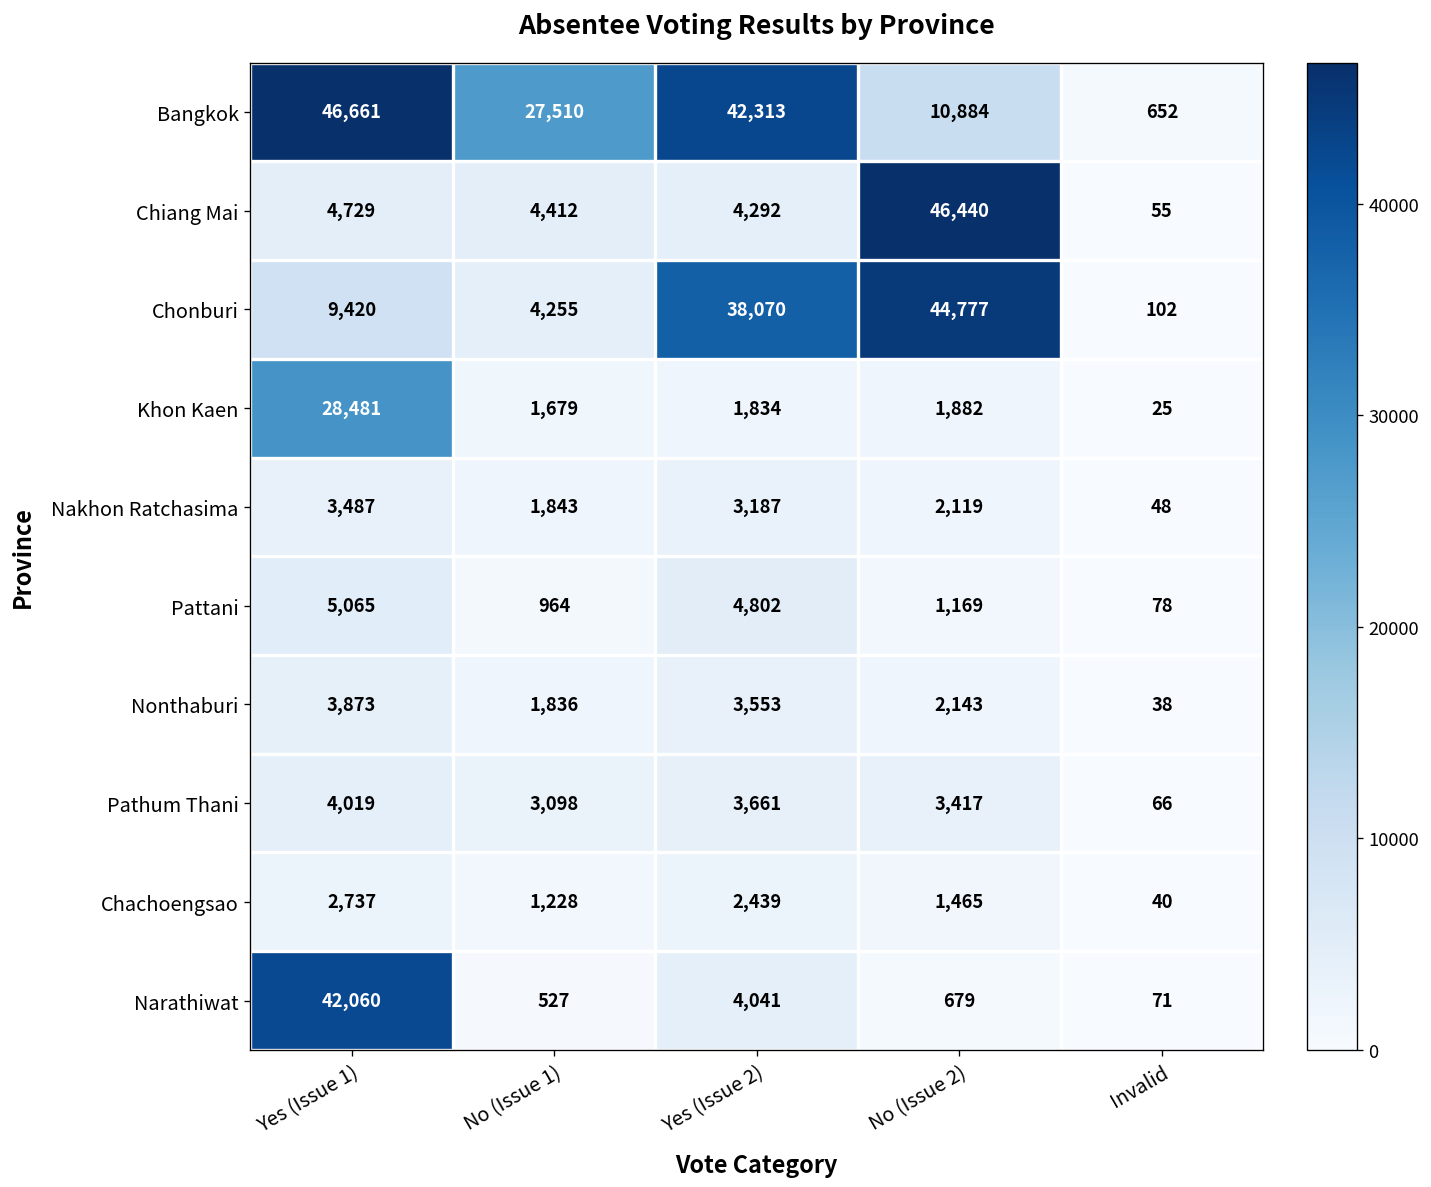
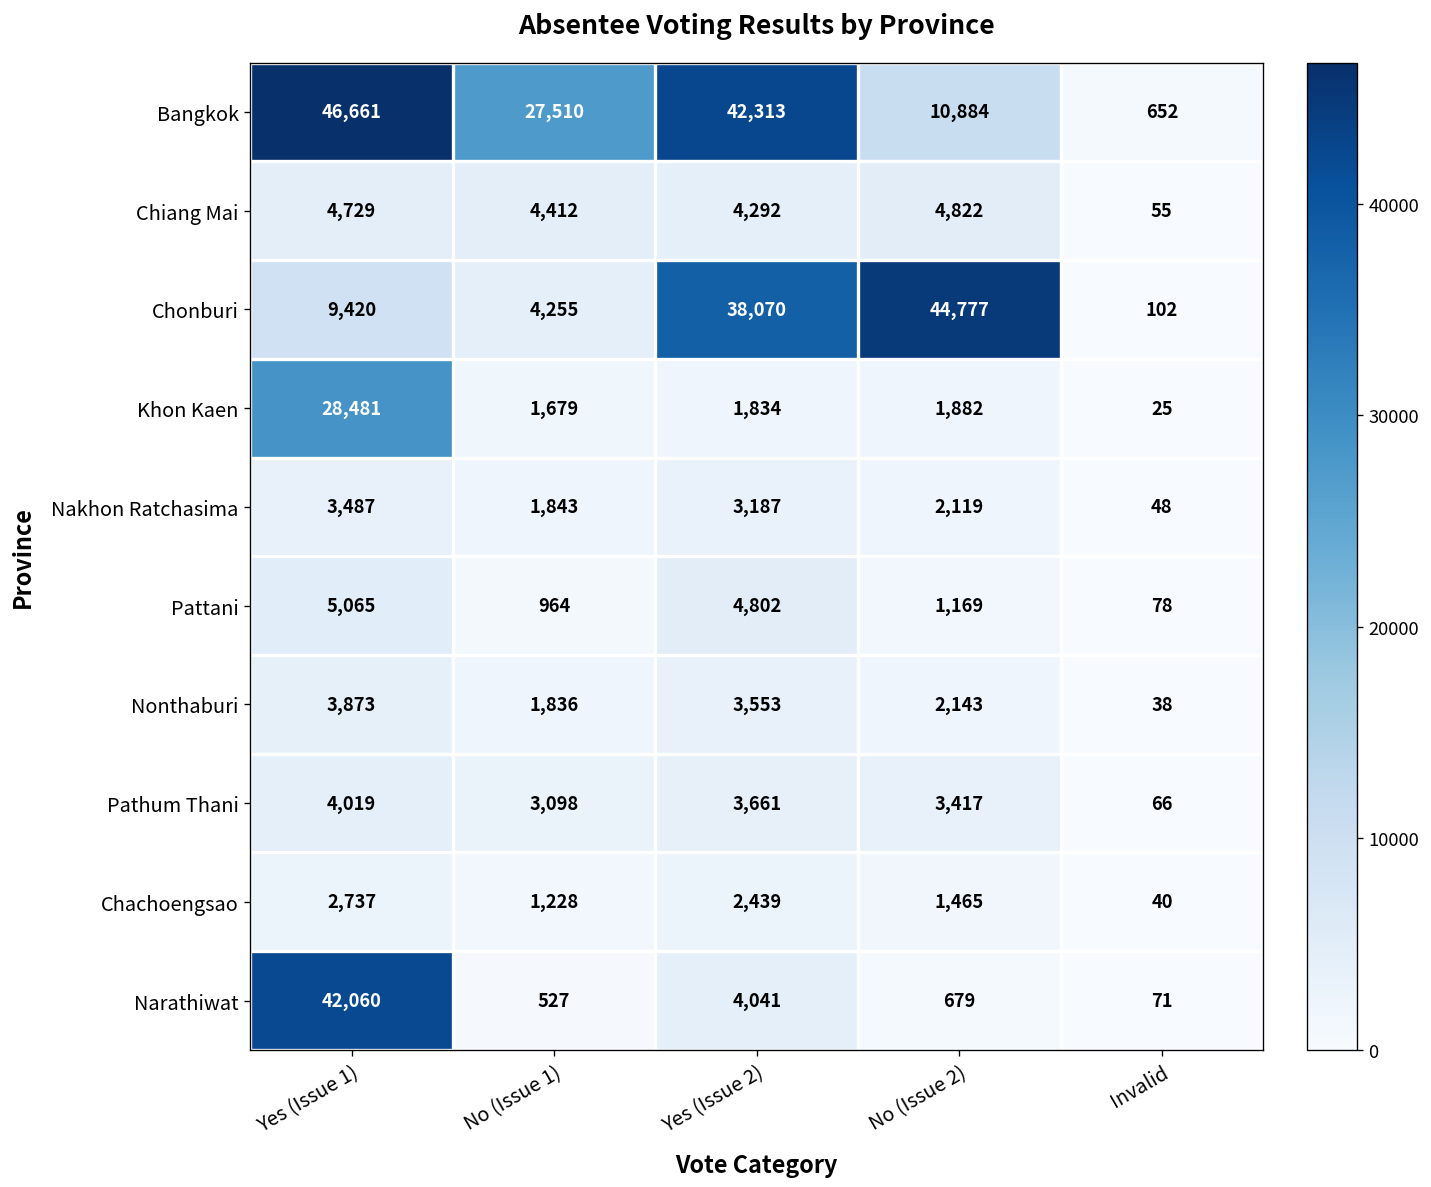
Chiang Mai, No (Issue 2): 46,440 -> 4,822
